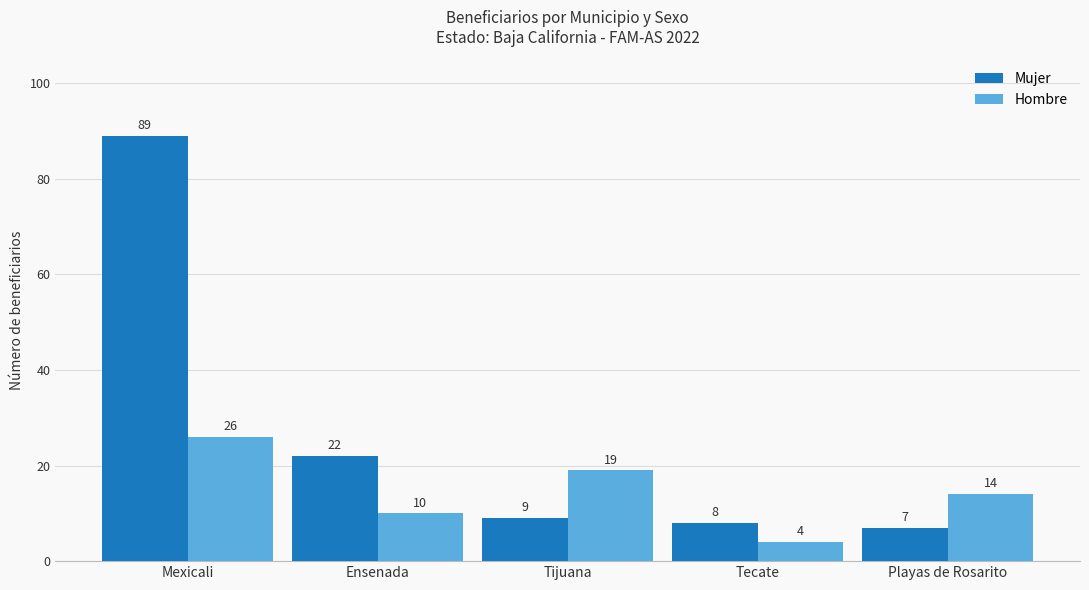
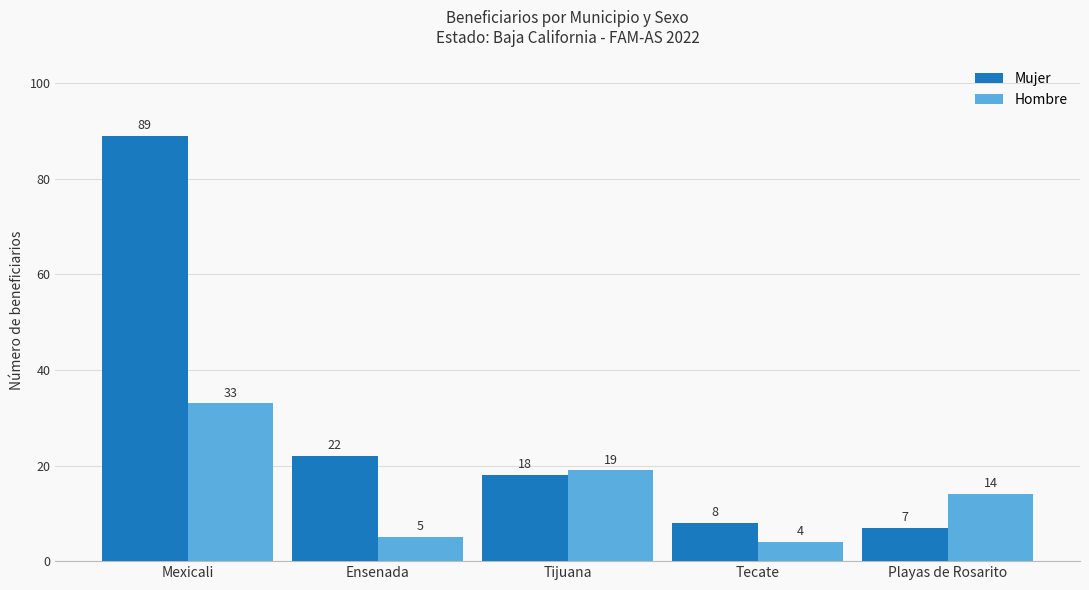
Hombre, Mexicali: 26 -> 33
Hombre, Ensenada: 10 -> 5
Mujer, Tijuana: 9 -> 18
